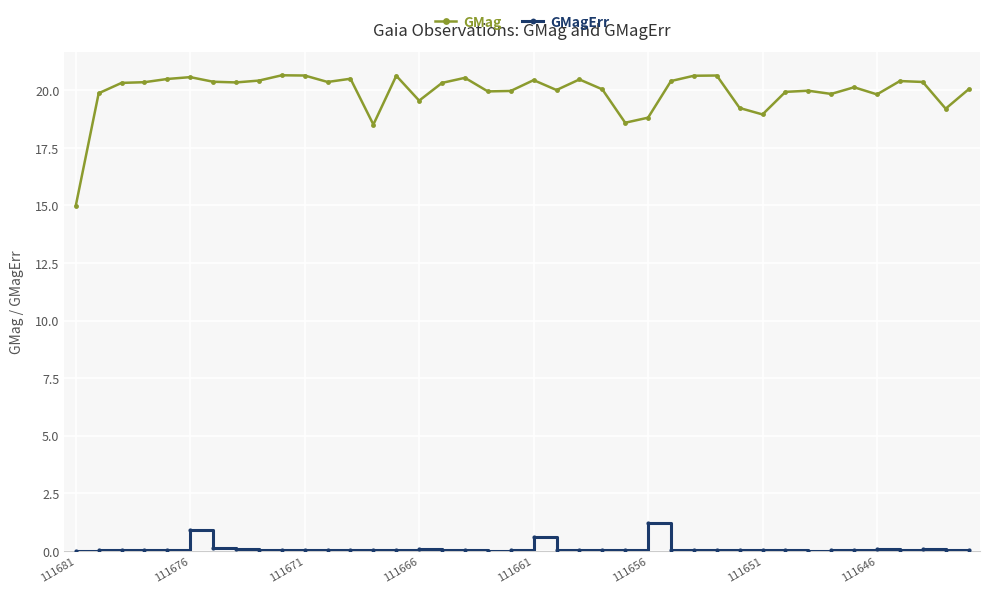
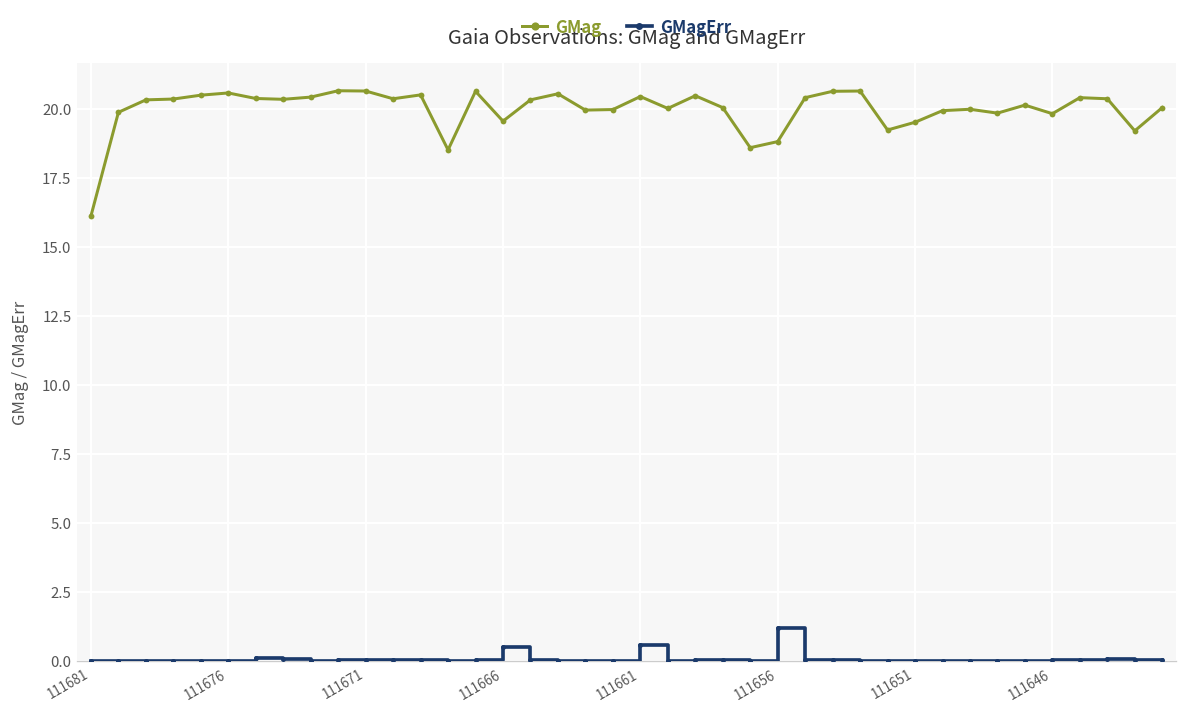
GMag, 111681: 15.0 -> 16.1
GMagErr, 111676: 0.9 -> 0.0
GMagErr, 111666: 0.1 -> 0.5
GMag, 111651: 19.0 -> 19.5
